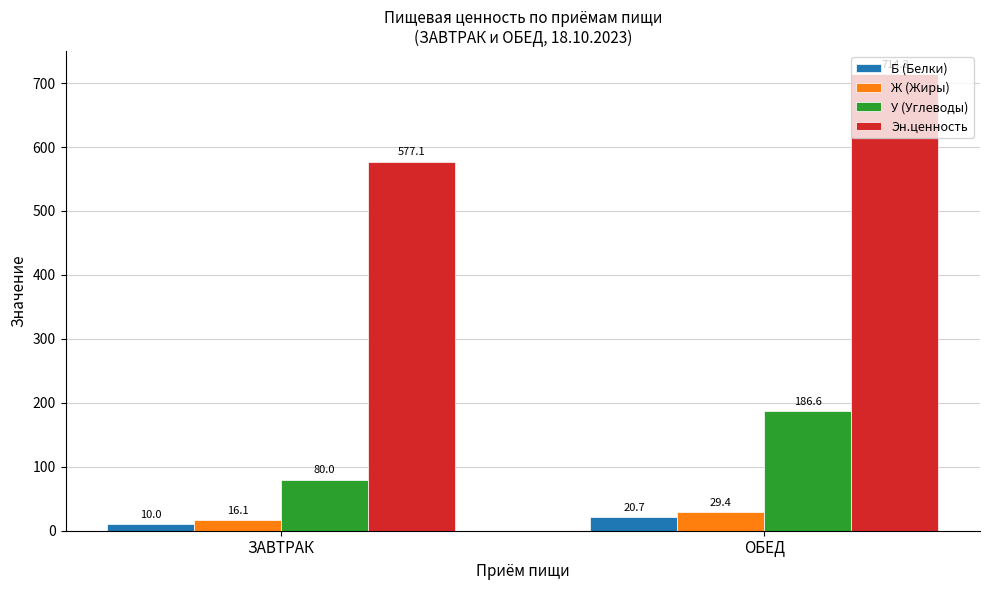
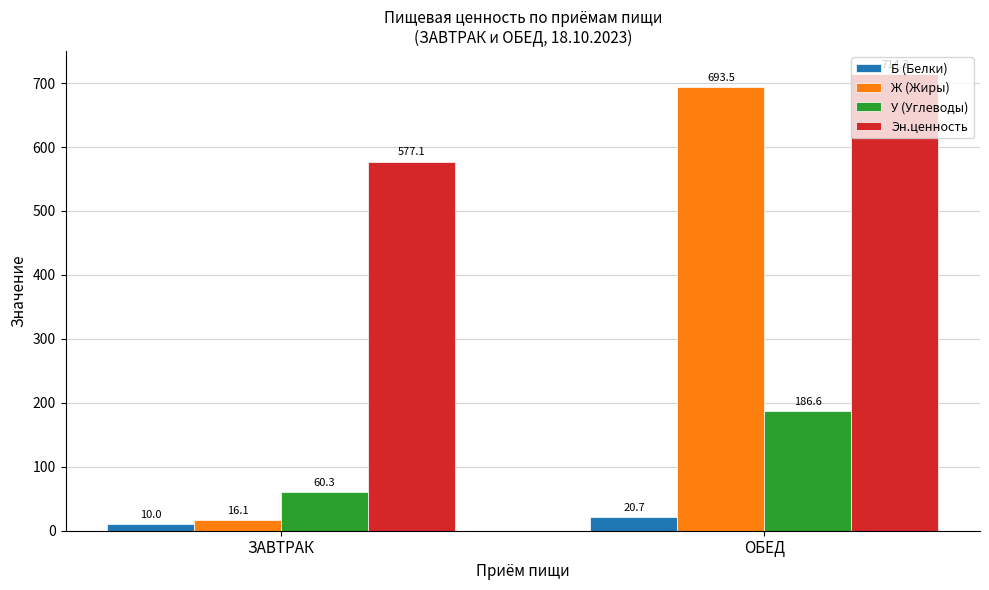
У (Углеводы), ЗАВТРАК: 80.0 -> 60.3
Ж (Жиры), ОБЕД: 29.4 -> 693.5
